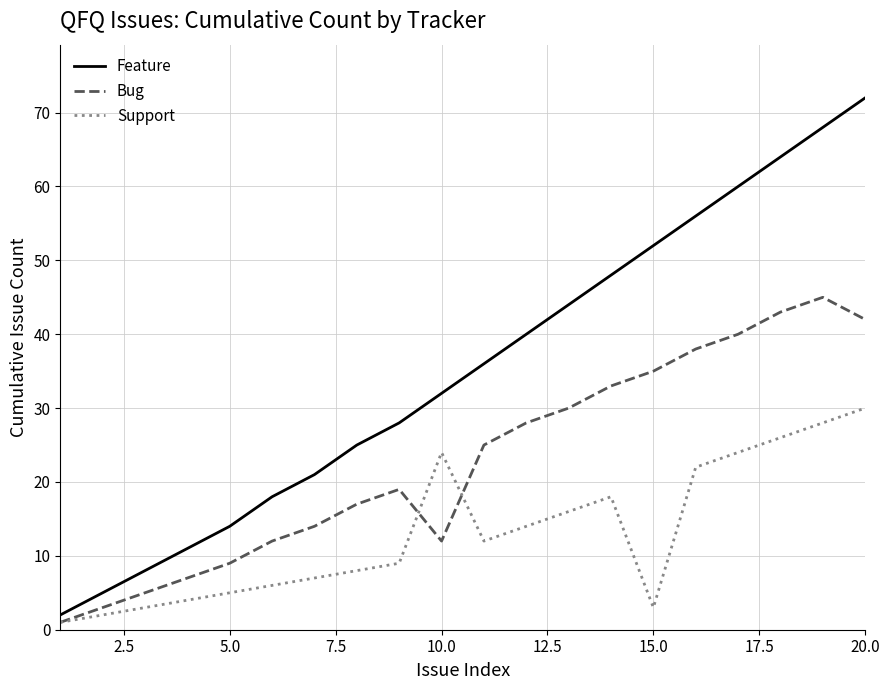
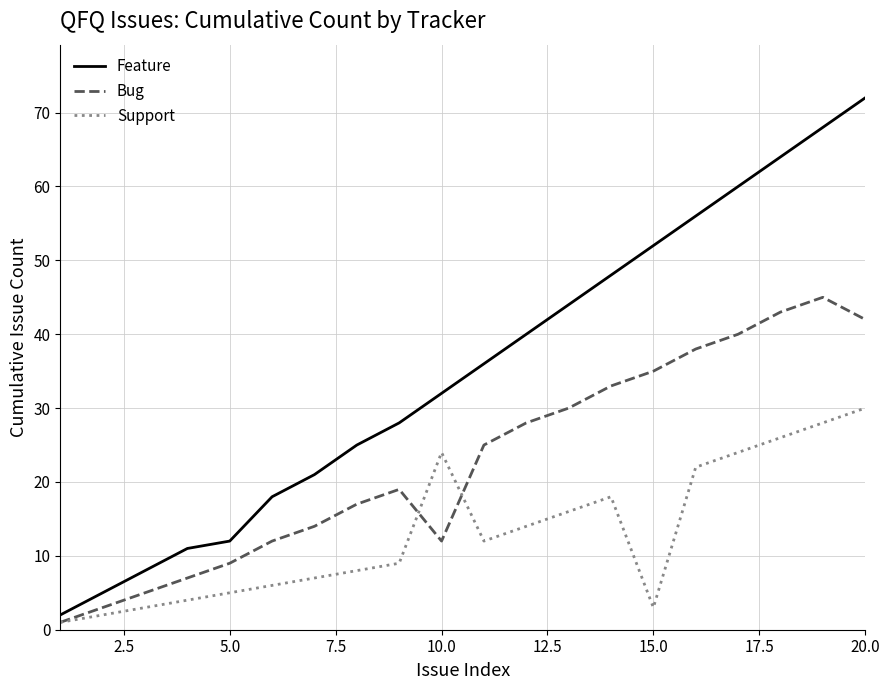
Feature, 5.0: 14 -> 12
